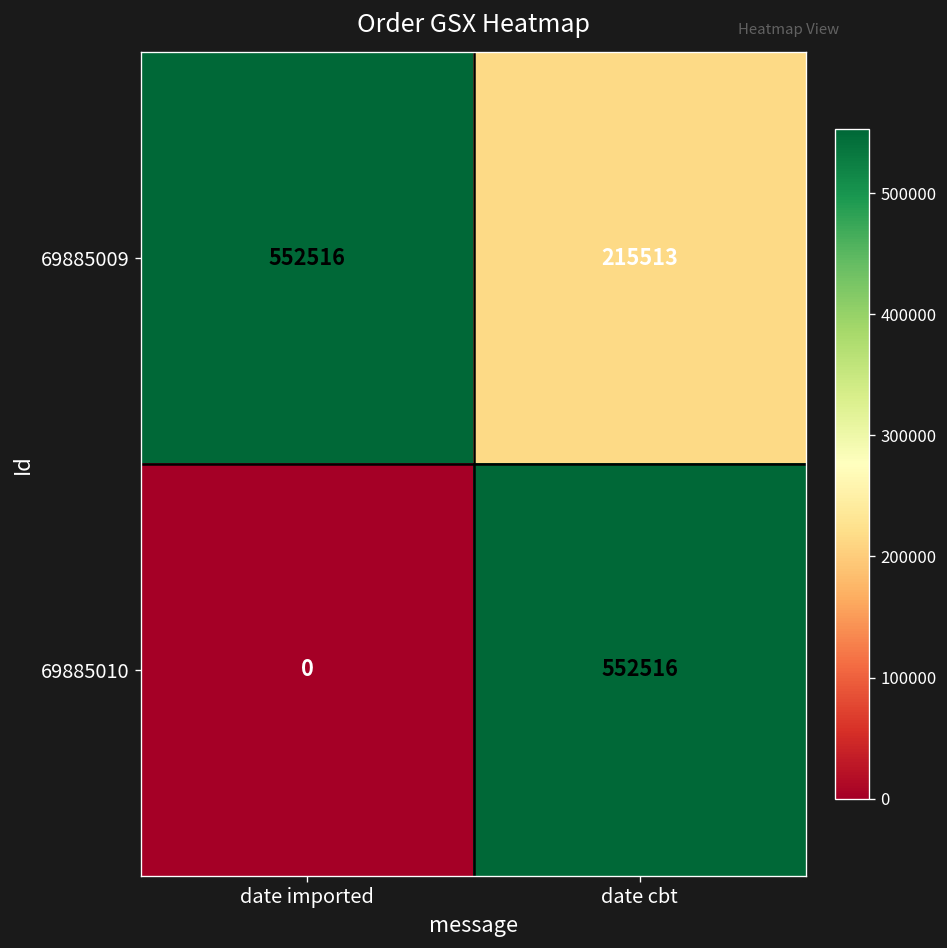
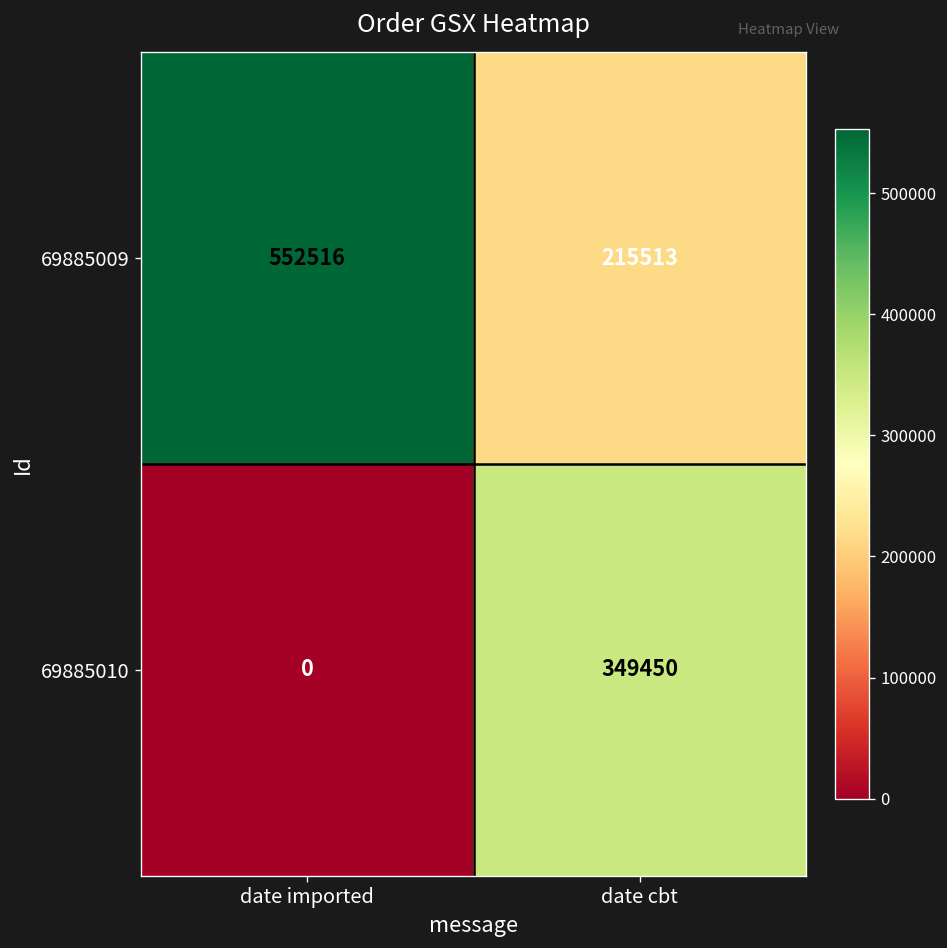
69885010, date cbt: 552516 -> 349450
